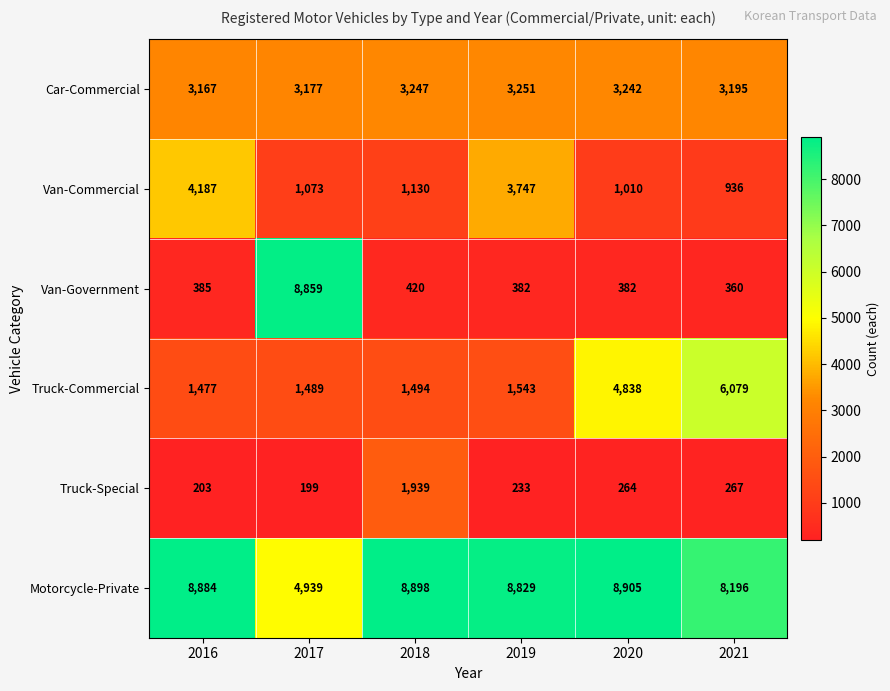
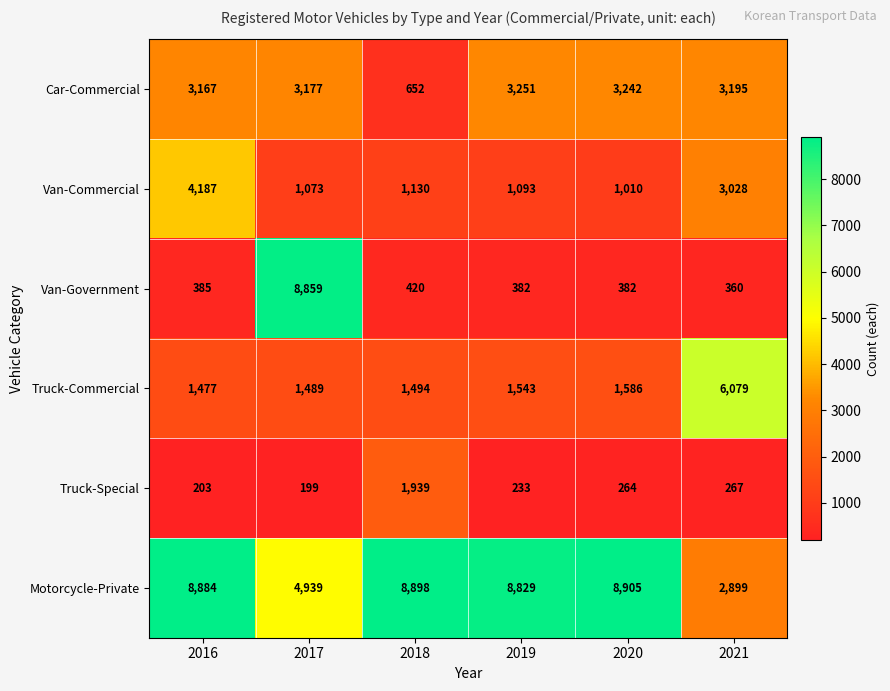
Car-Commercial, 2018: 3,247 -> 652
Van-Commercial, 2019: 3,747 -> 1,093
Van-Commercial, 2021: 936 -> 3,028
Truck-Commercial, 2020: 4,838 -> 1,586
Motorcycle-Private, 2021: 8,196 -> 2,899
